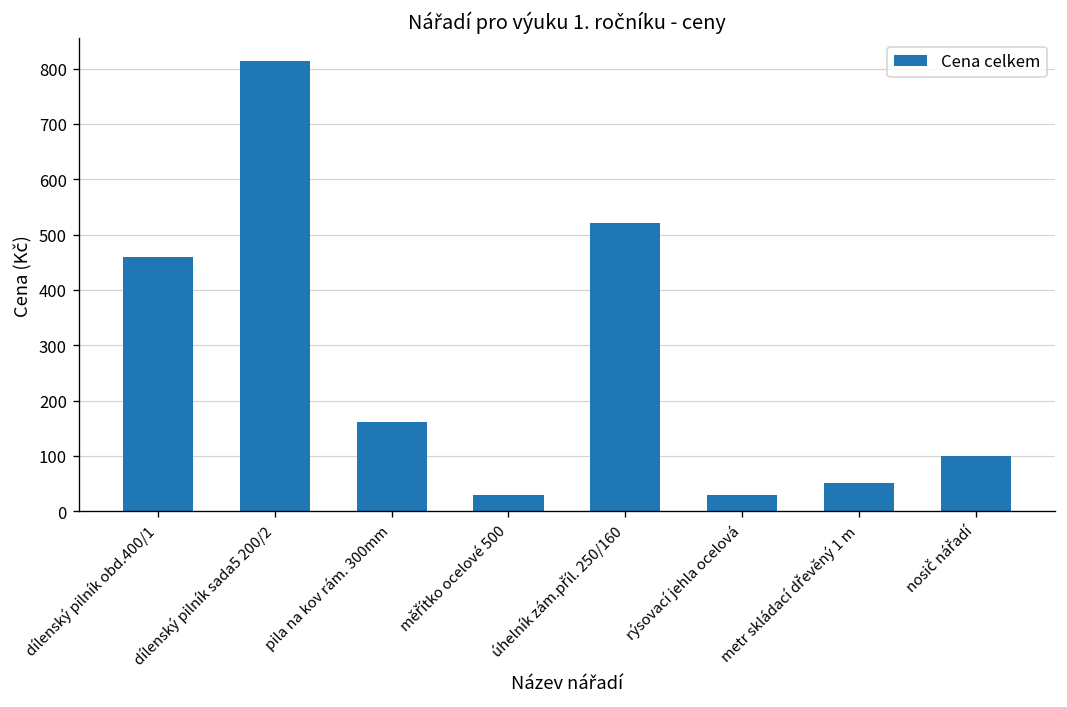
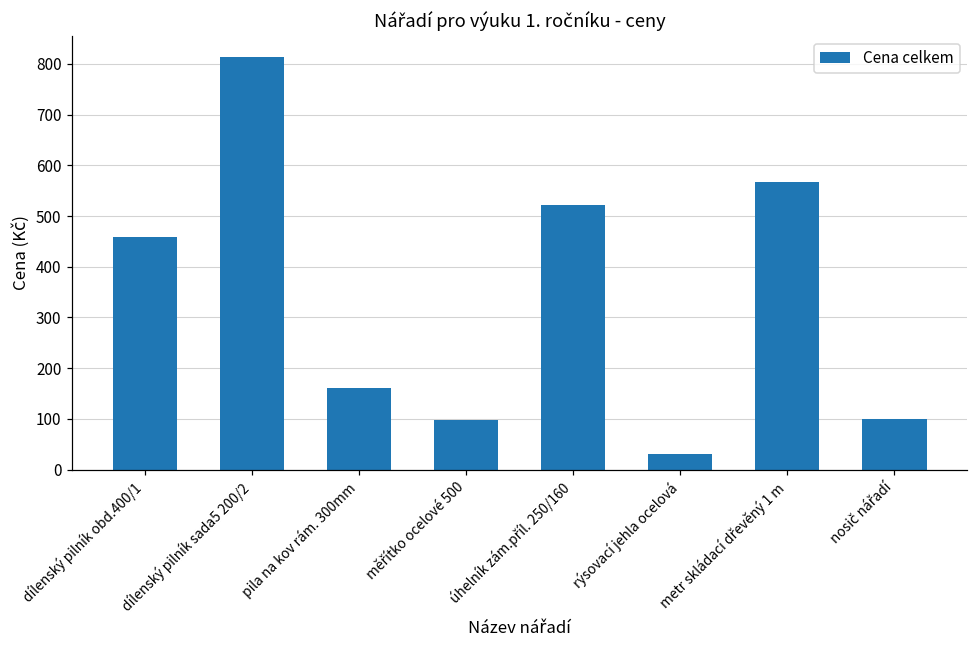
měřítko ocelové 500: 30 -> 100
metr skládací dřevěný 1 m: 50 -> 570
